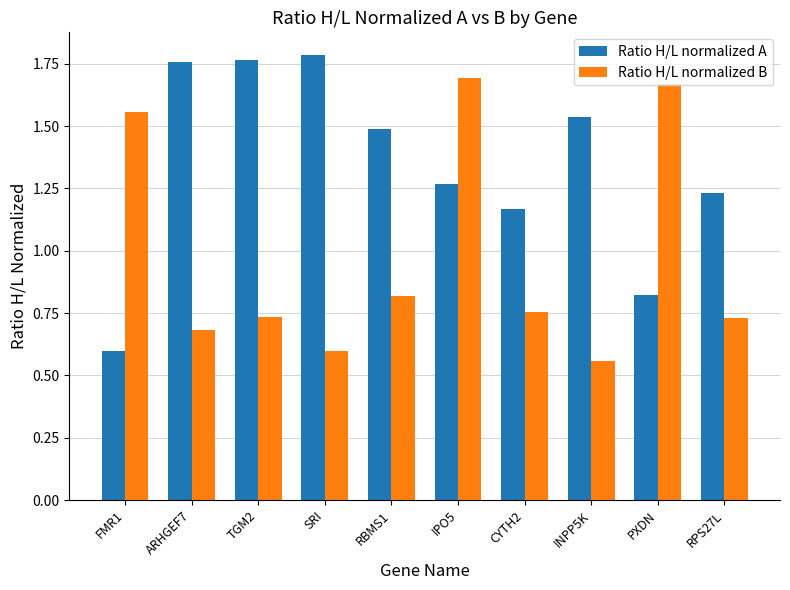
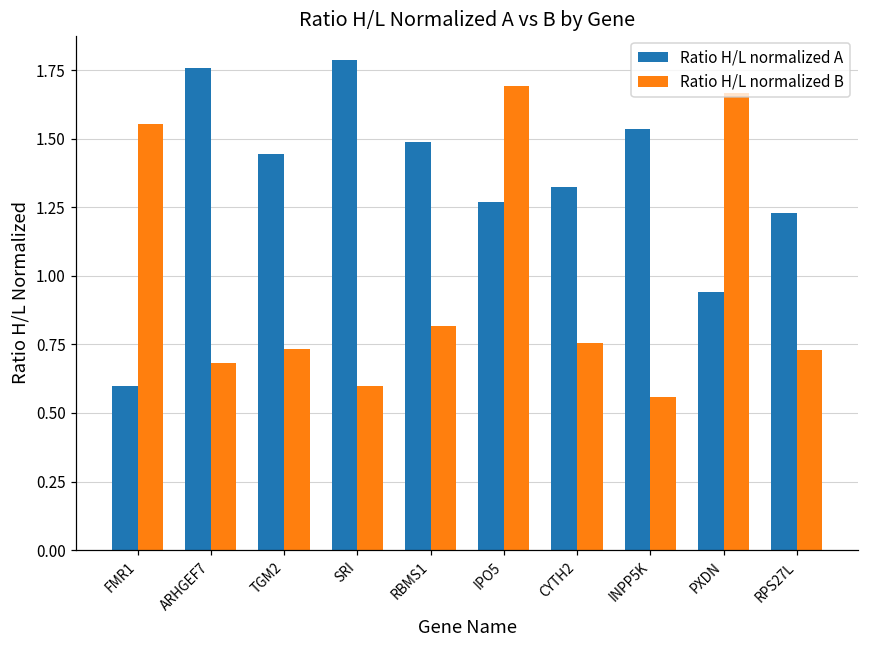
Ratio H/L normalized A, TGM2: 1.76 -> 1.44
Ratio H/L normalized A, CYTH2: 1.17 -> 1.32
Ratio H/L normalized A, PXDN: 0.82 -> 0.94
